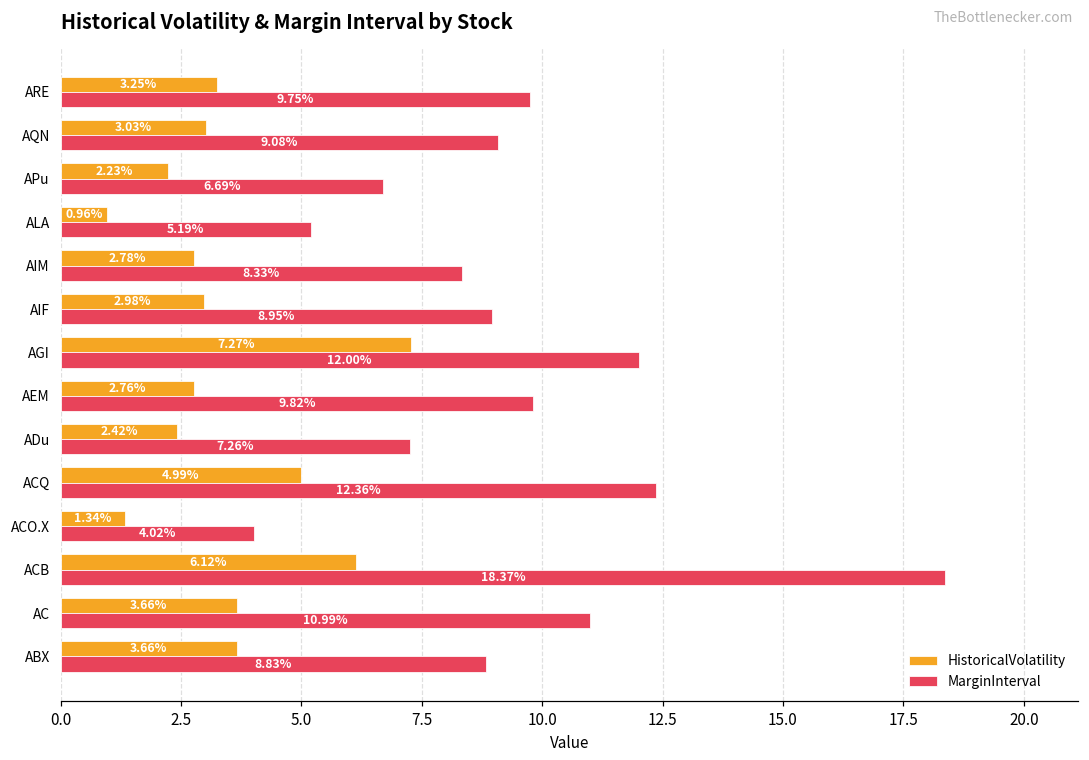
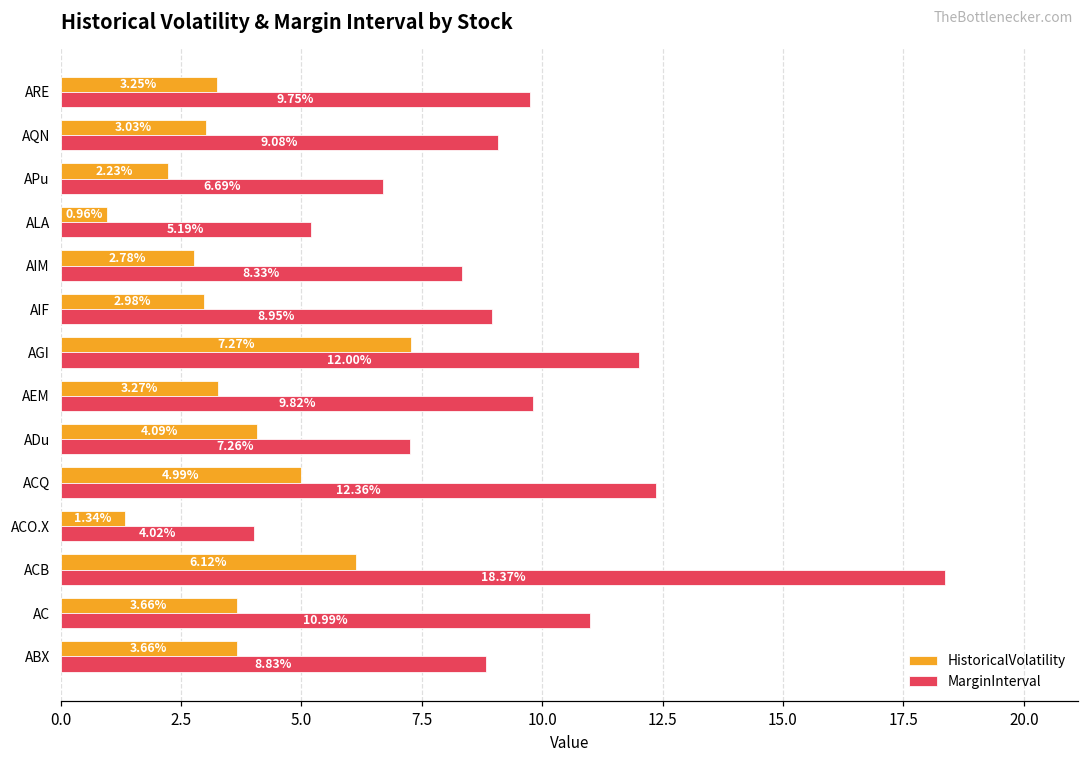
HistoricalVolatility, AEM: 2.76% -> 3.27%
HistoricalVolatility, ADu: 2.42% -> 4.09%
